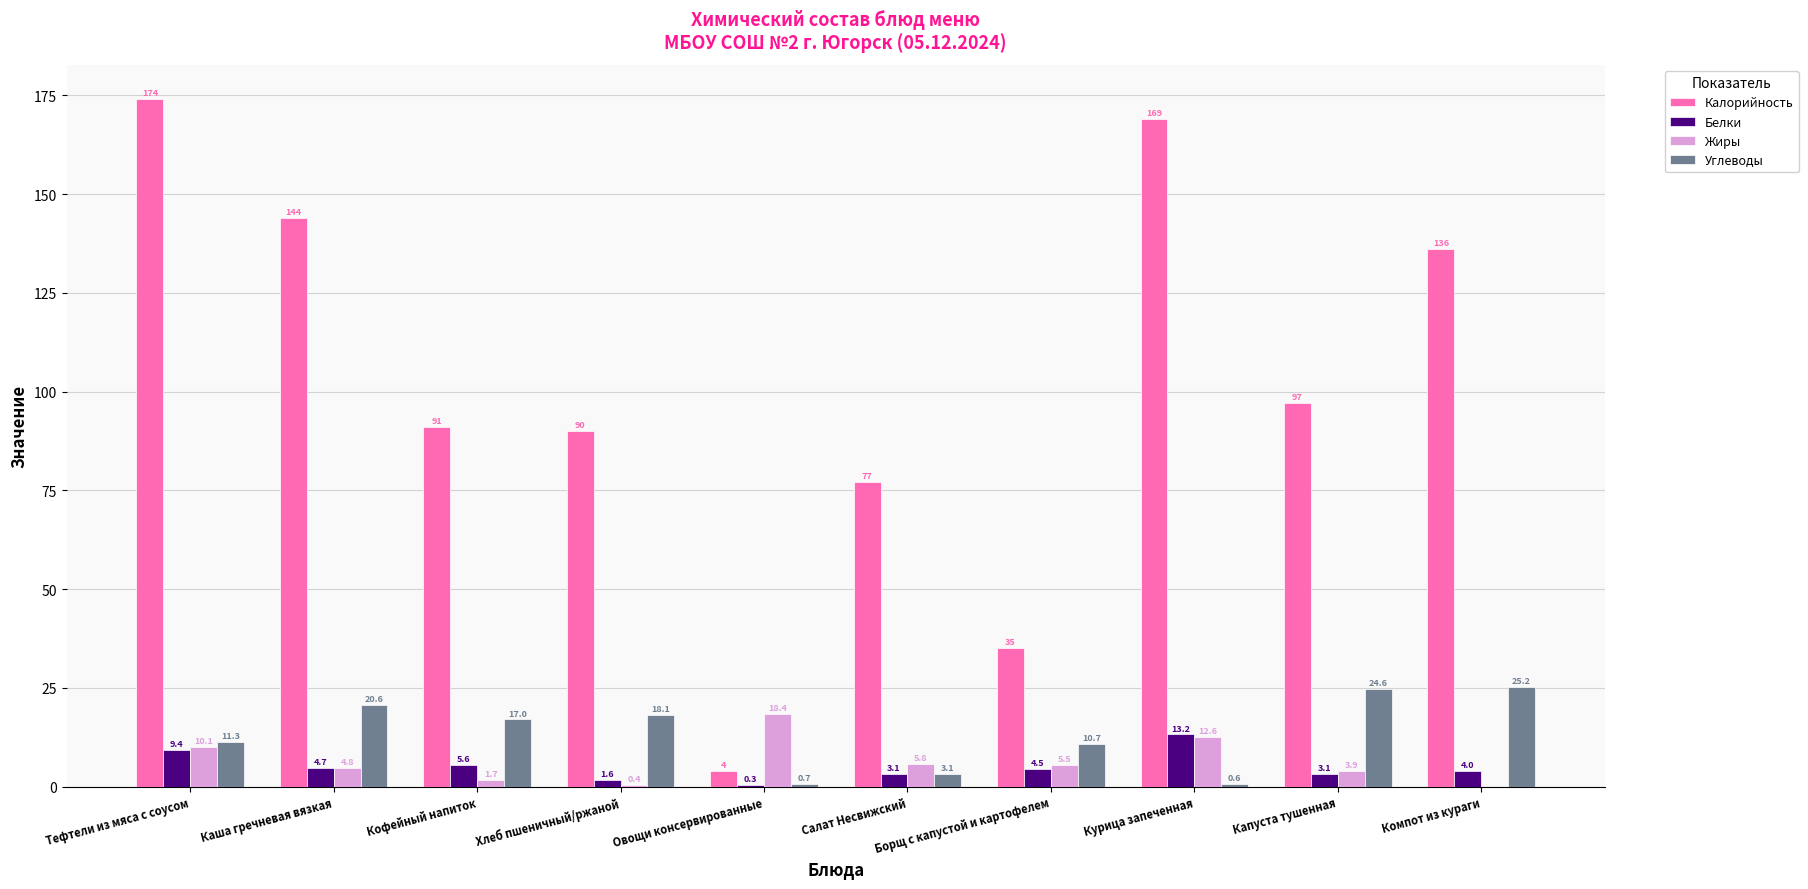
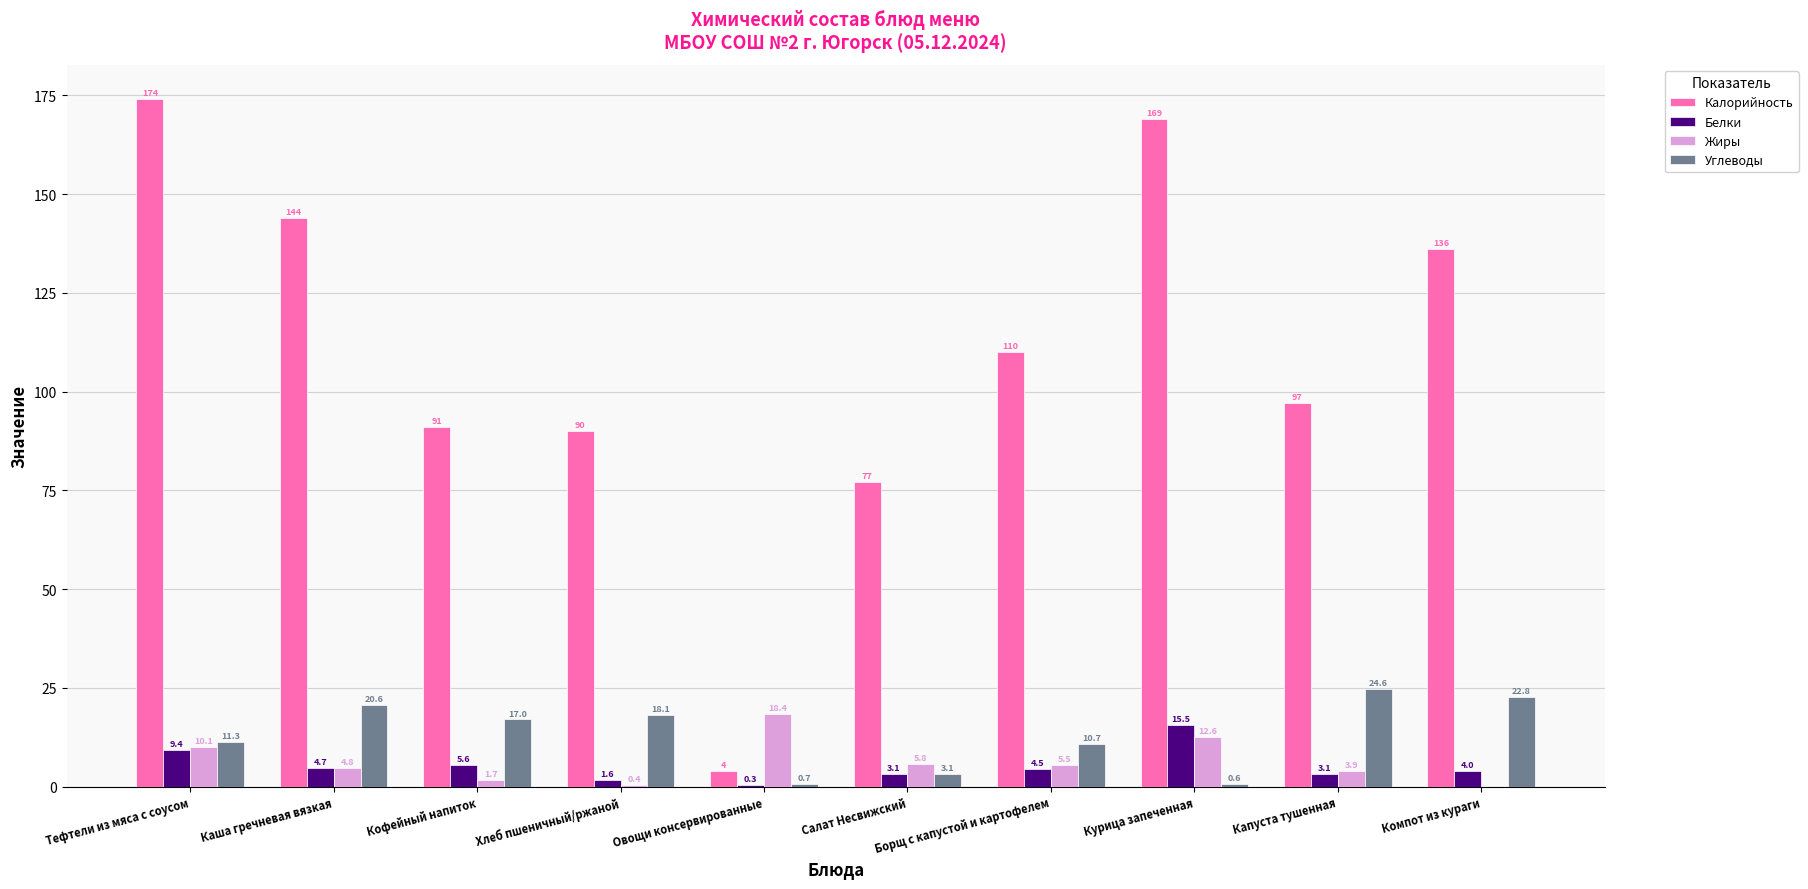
Калорийность, Борщ с капустой и картофелем: 35 -> 110
Белки, Курица запеченная: 13.2 -> 15.5
Углеводы, Компот из кураги: 25.2 -> 22.8
